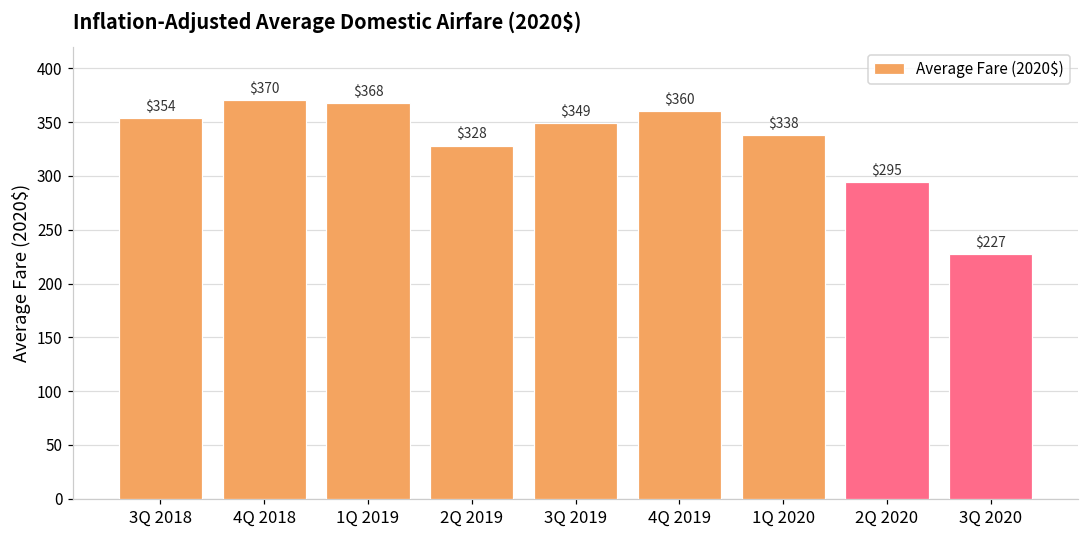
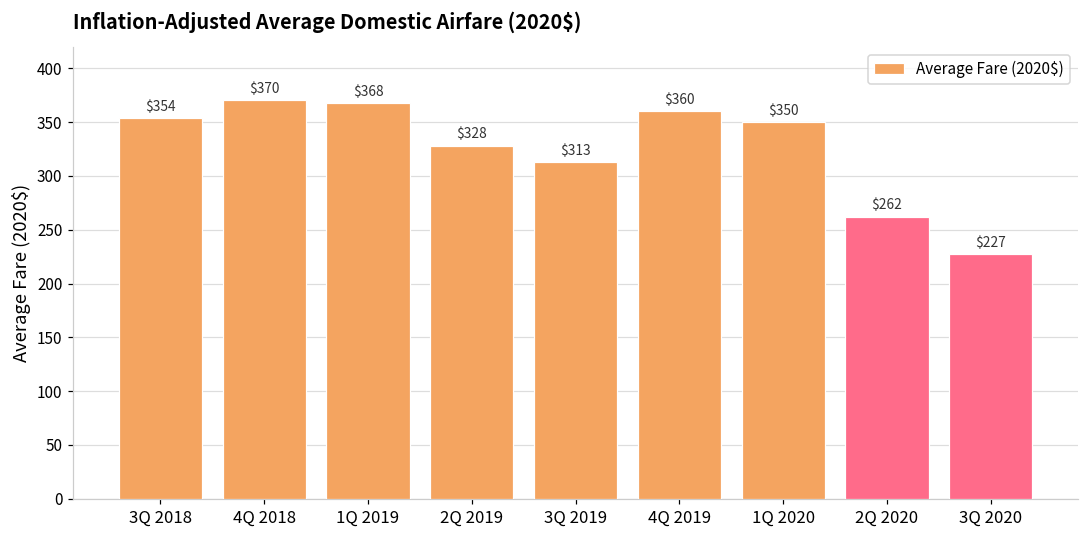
3Q 2019: $349 -> $313
1Q 2020: $338 -> $350
2Q 2020: $295 -> $262
